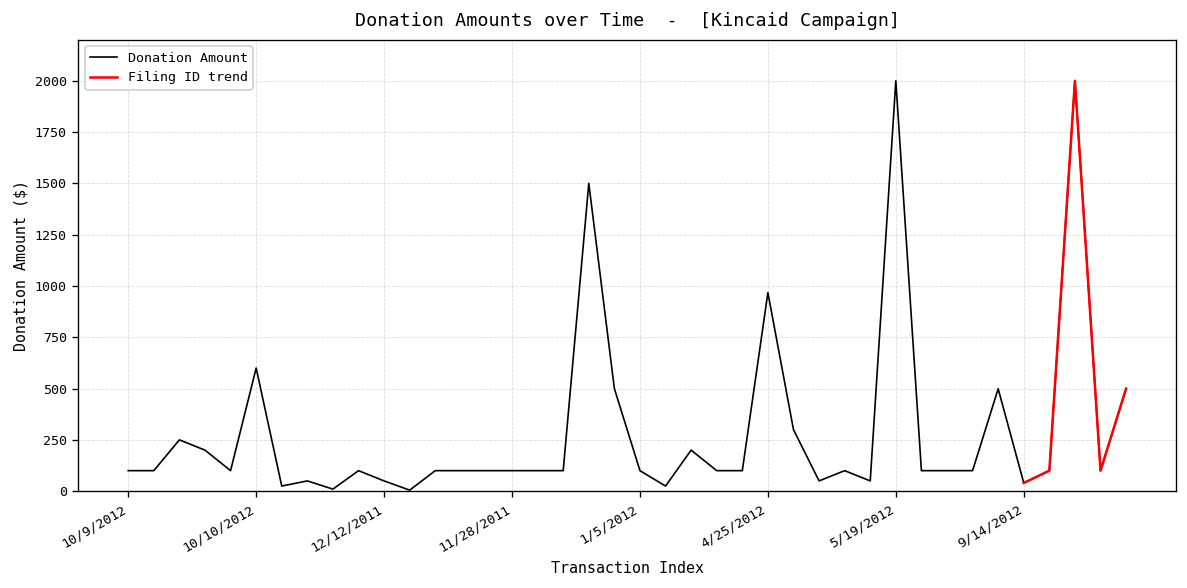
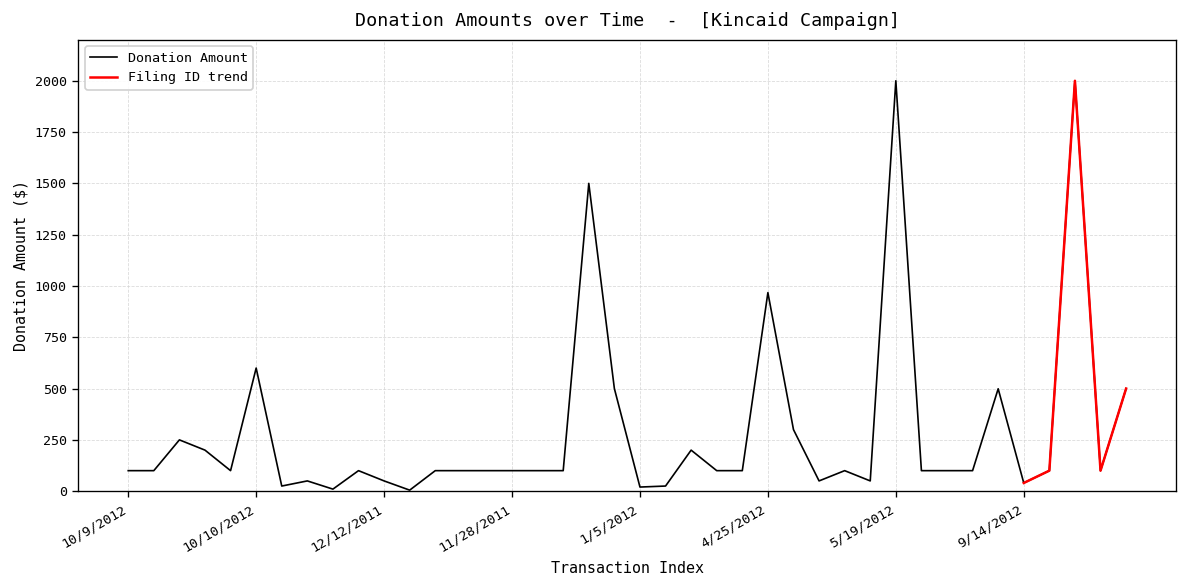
Donation Amount, 1/5/2012: 100 -> 20
